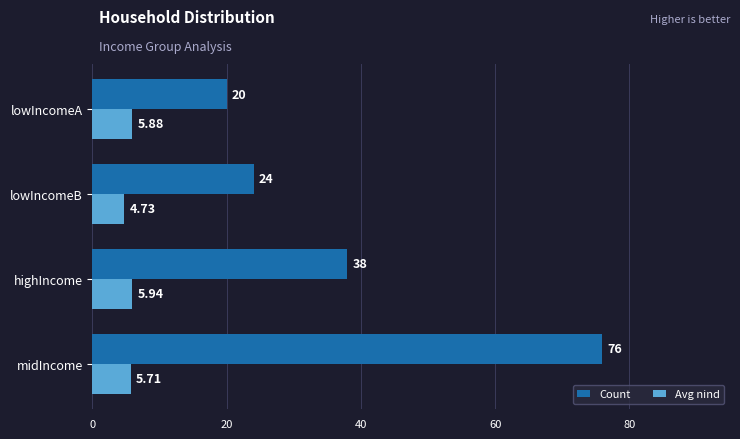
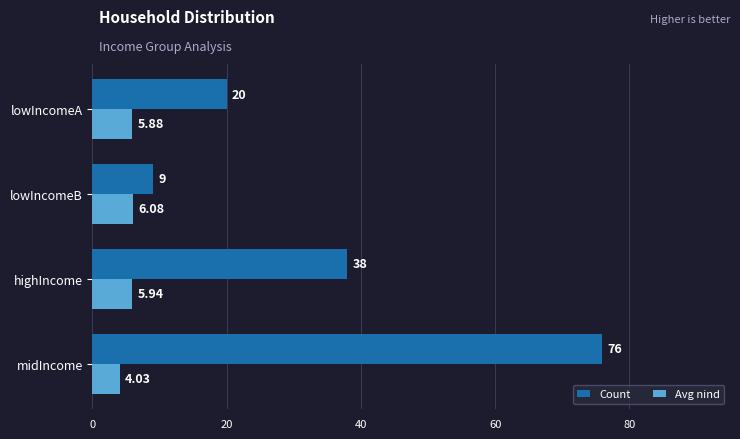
Count, lowIncomeB: 24 -> 9
Avg nind, lowIncomeB: 4.73 -> 6.08
Avg nind, midIncome: 5.71 -> 4.03
